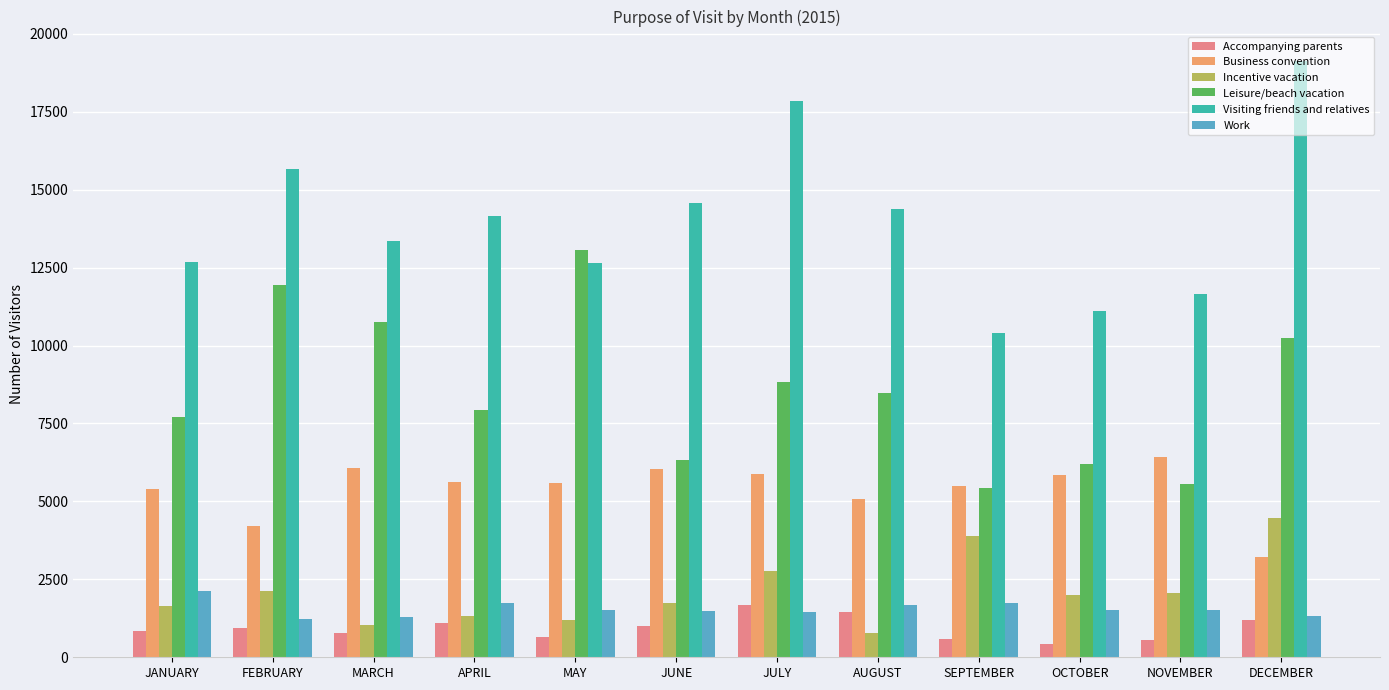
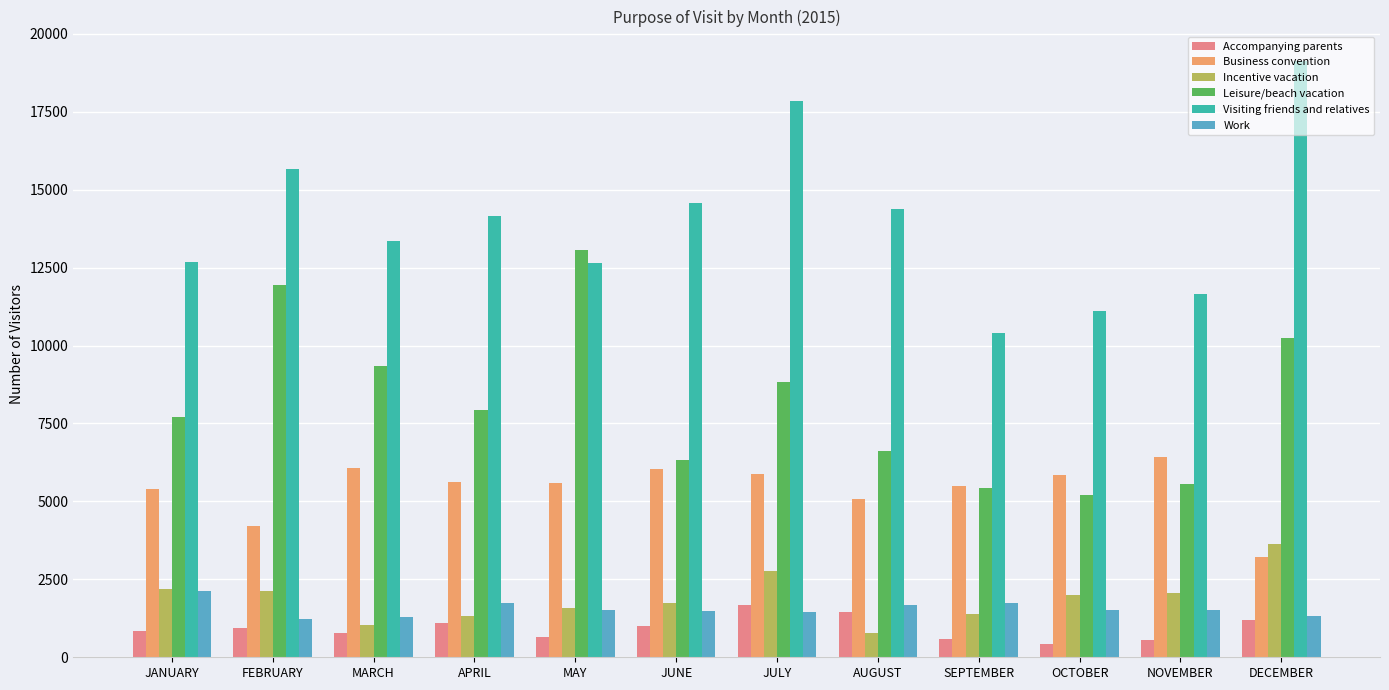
Incentive vacation, JANUARY: 1600 -> 2200
Leisure/beach vacation, MARCH: 10800 -> 9400
Incentive vacation, MAY: 1200 -> 1600
Leisure/beach vacation, AUGUST: 8500 -> 6600
Incentive vacation, SEPTEMBER: 3900 -> 1400
Leisure/beach vacation, OCTOBER: 6200 -> 5200
Incentive vacation, DECEMBER: 4500 -> 3600
